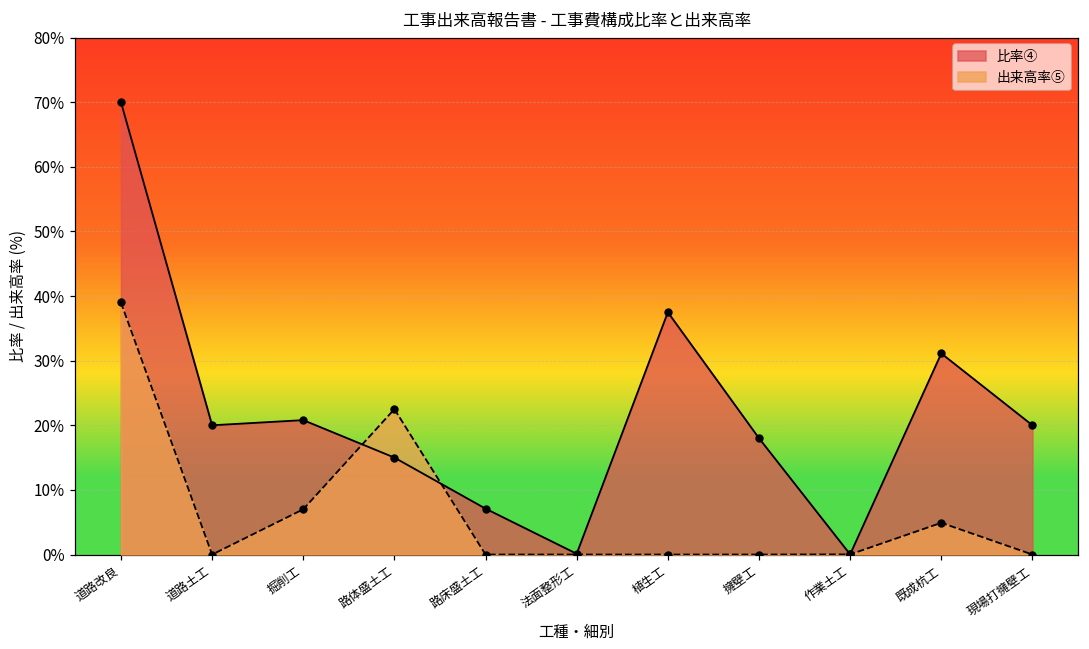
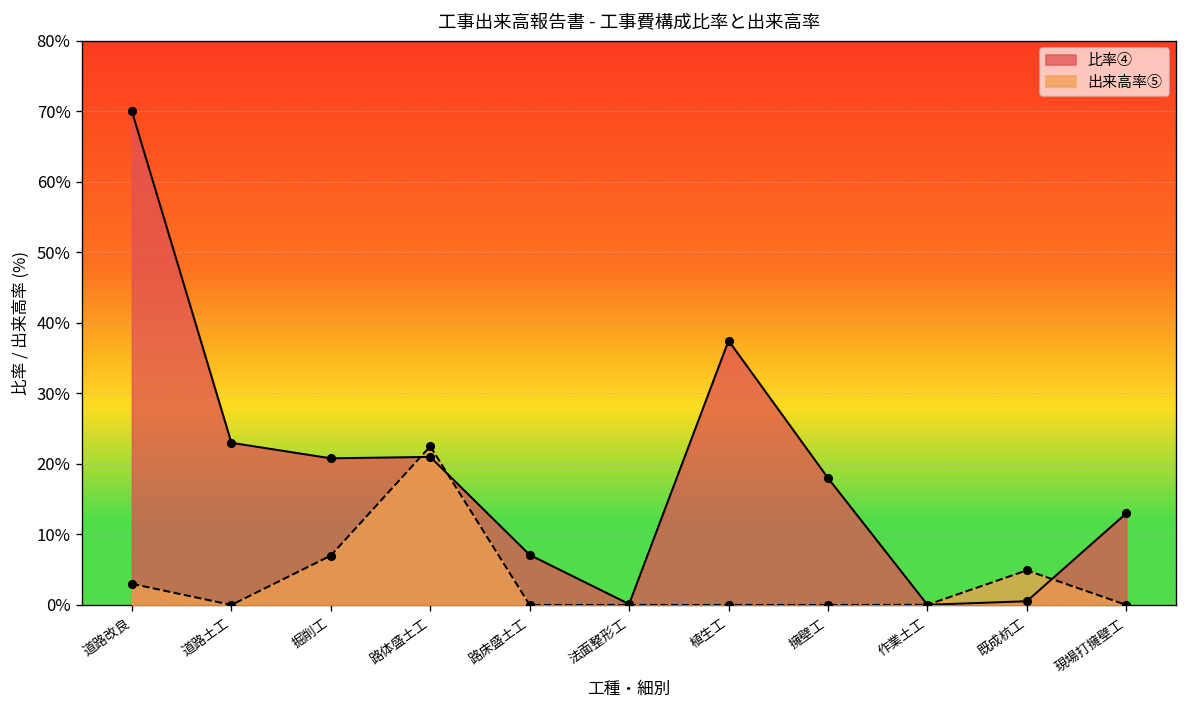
出来高率⑤, 道路改良: 39% -> 3%
比率④, 道路土工: 20% -> 23%
比率④, 路体盛土工: 15% -> 21%
比率④, 既成杭工: 31% -> 1%
比率④, 現場打擁壁工: 20% -> 13%
